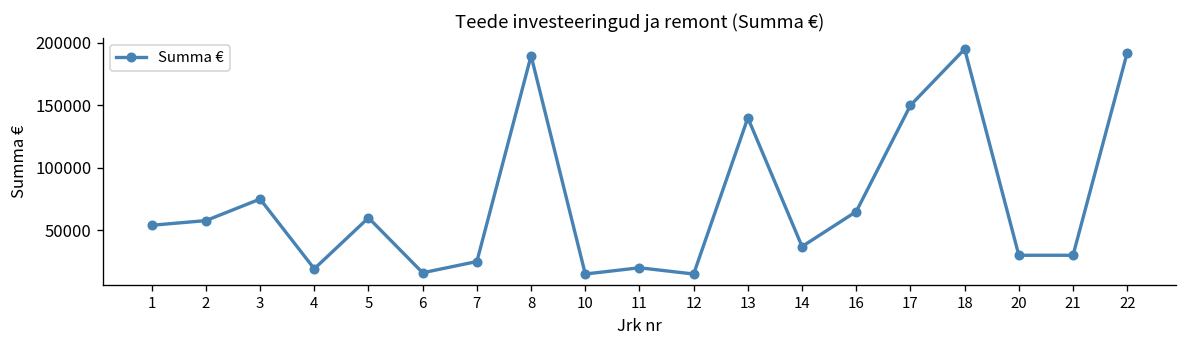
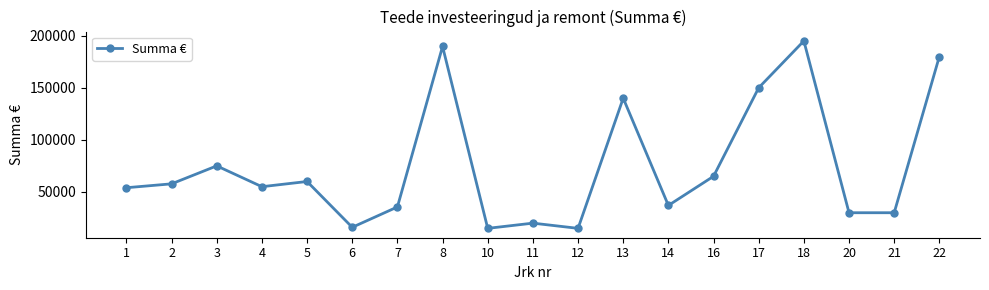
4: 19000 -> 55000
7: 25000 -> 36000
22: 192000 -> 180000
